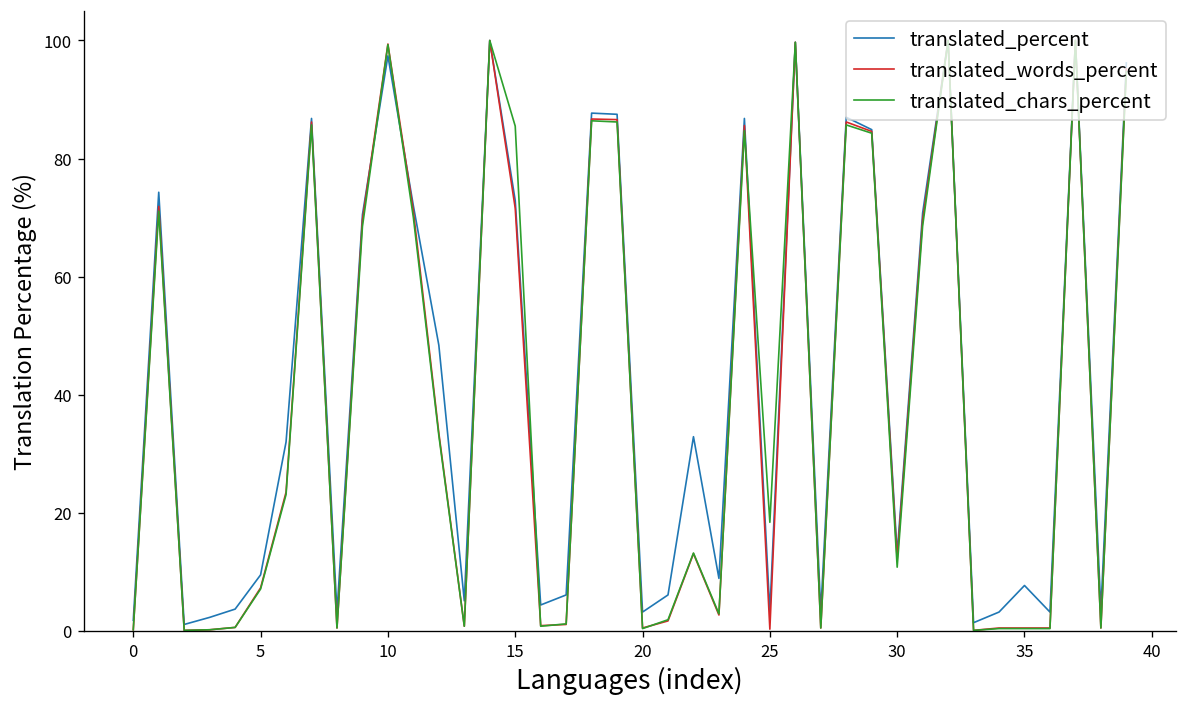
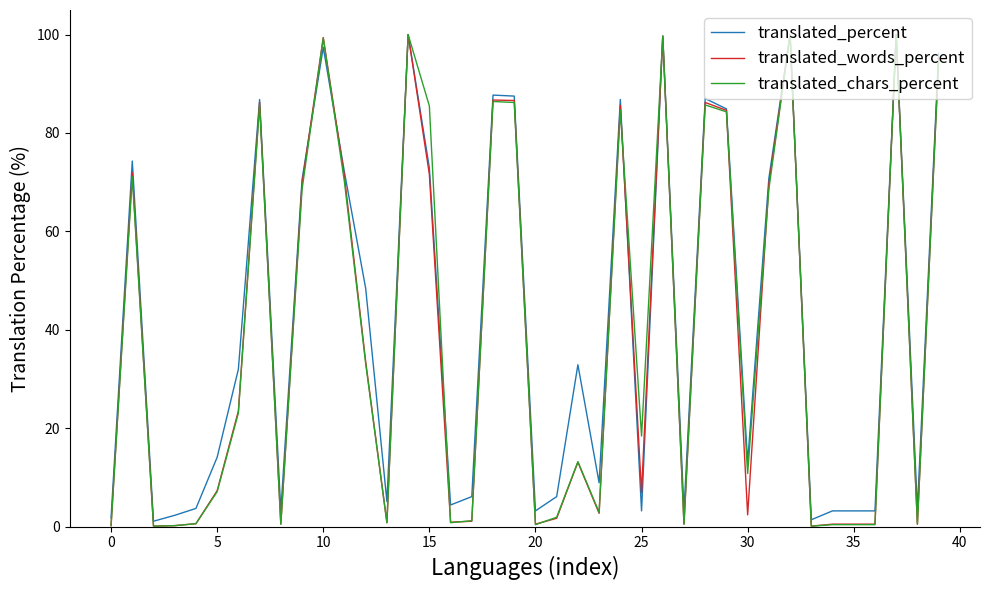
translated_percent, 5: 10 -> 14
translated_words_percent, 25: 0 -> 7
translated_words_percent, 30: 12 -> 2
translated_percent, 35: 8 -> 3
